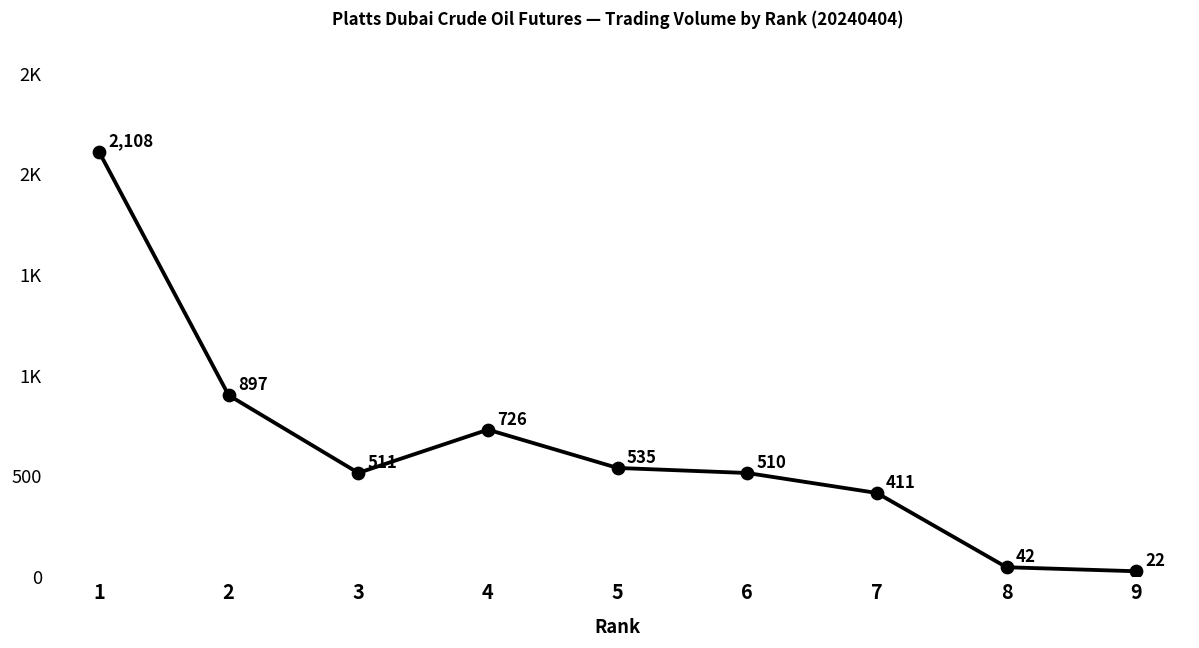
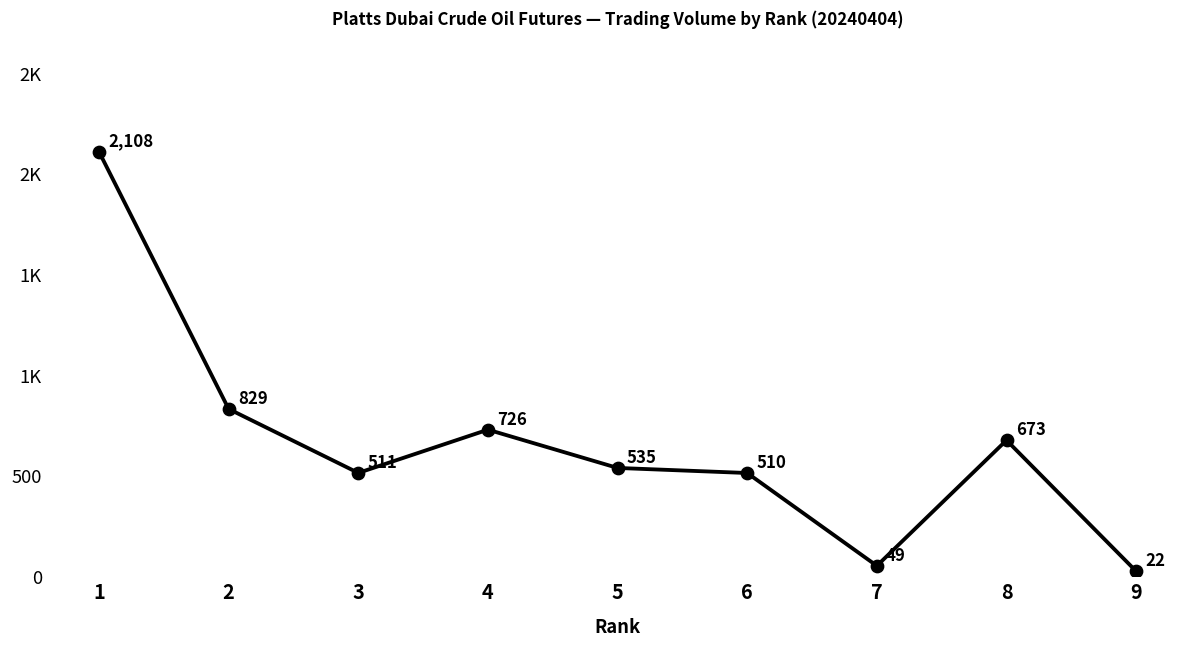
2: 897 -> 829
7: 411 -> 49
8: 42 -> 673
